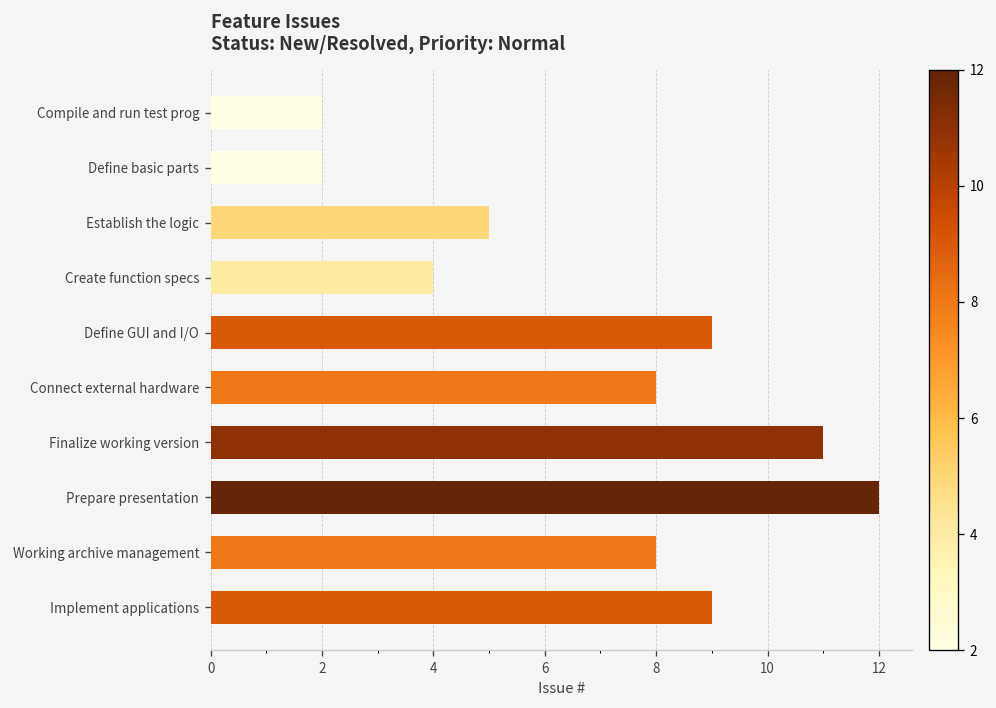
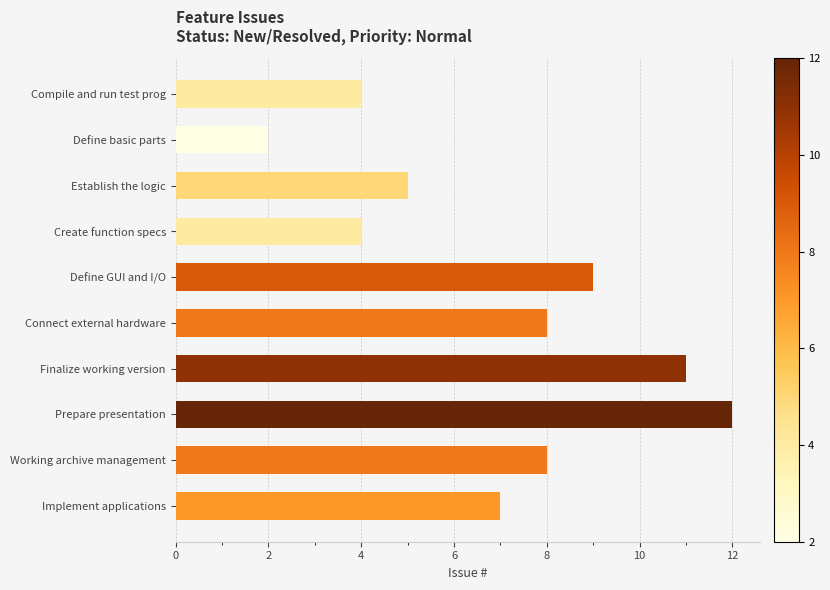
Compile and run test prog: 2 -> 4
Implement applications: 9 -> 7
